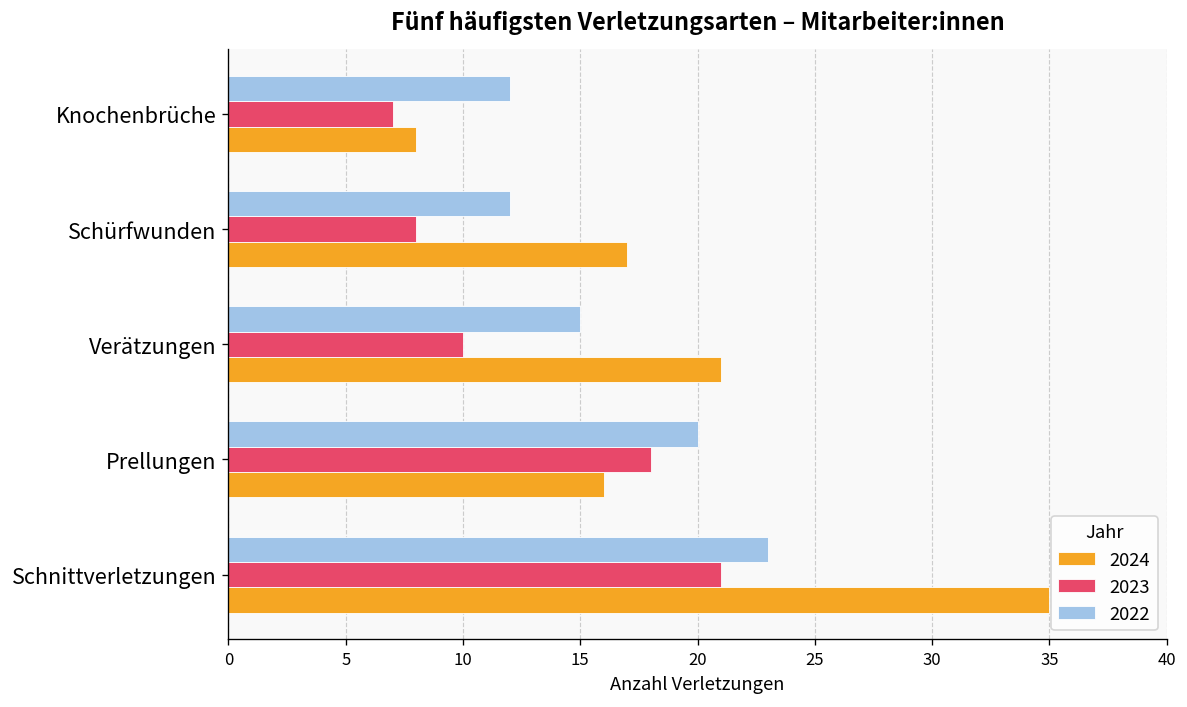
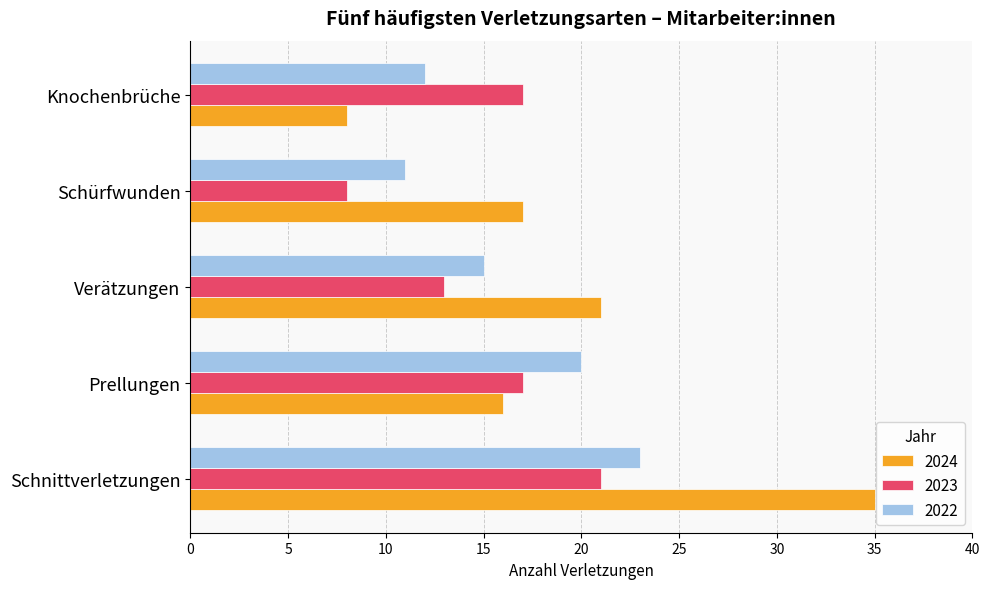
2023, Knochenbrüche: 7 -> 17
2022, Schürfwunden: 12 -> 11
2023, Verätzungen: 10 -> 13
2023, Prellungen: 18 -> 17
